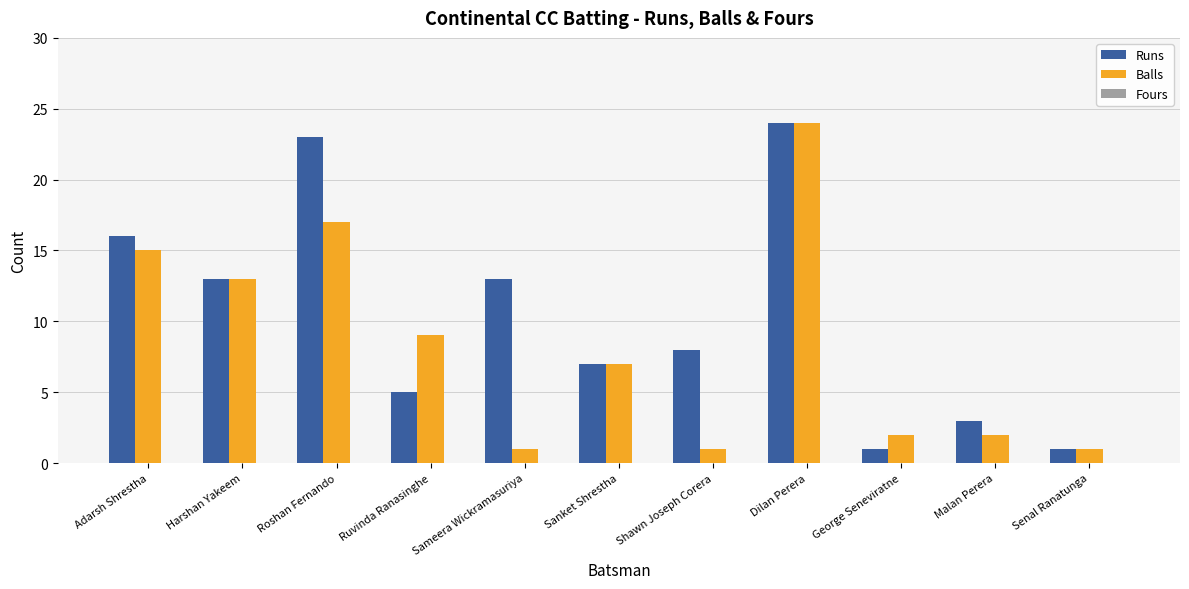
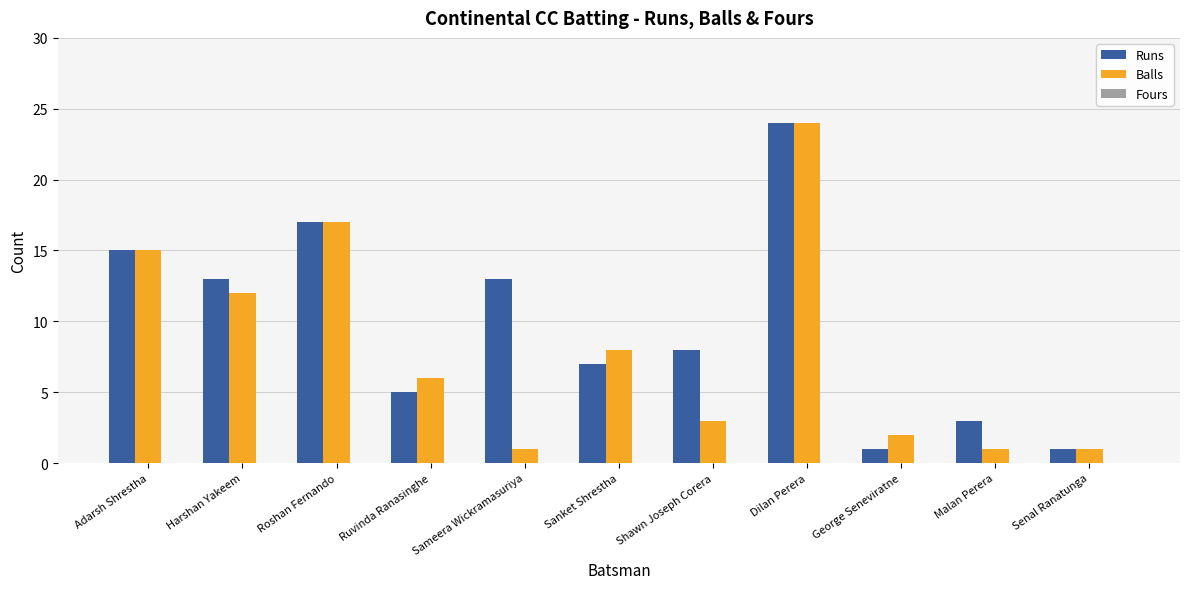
Runs, Adarsh Shrestha: 16 -> 15
Balls, Harshan Yakeem: 13 -> 12
Runs, Roshan Fernando: 23 -> 17
Balls, Ruvinda Ranasinghe: 9 -> 6
Balls, Sanket Shrestha: 7 -> 8
Balls, Shawn Joseph Corera: 1 -> 3
Balls, Malan Perera: 2 -> 1
